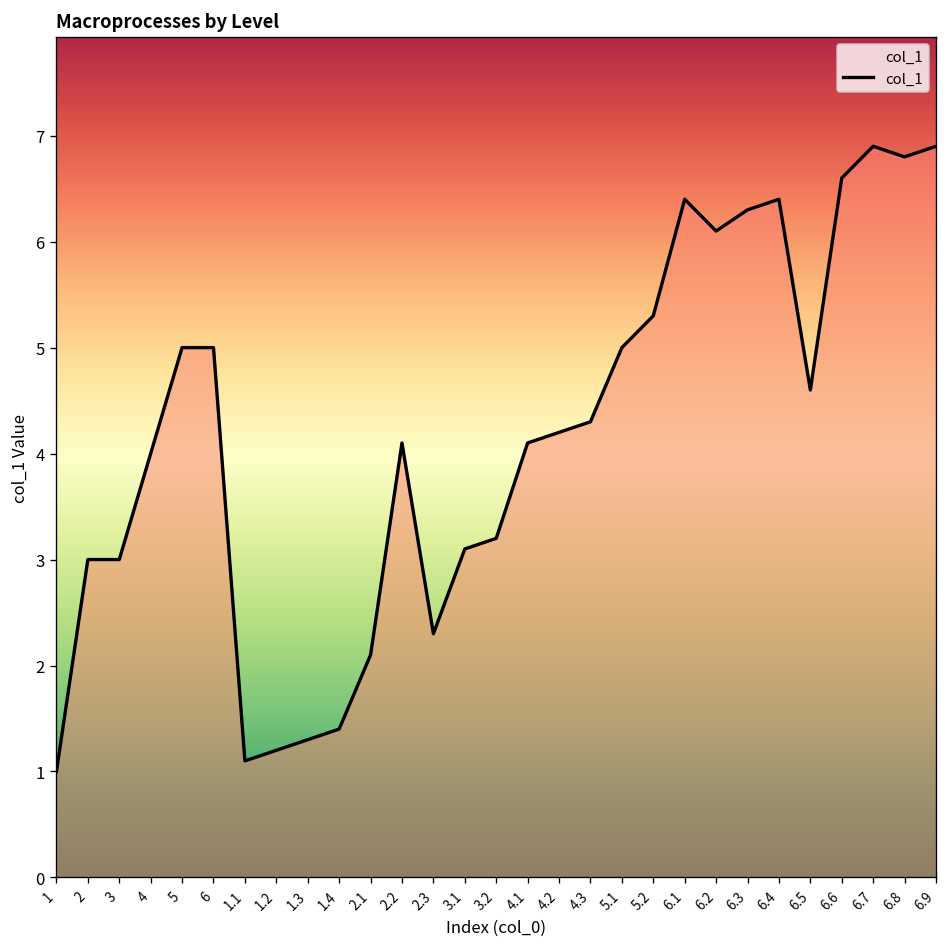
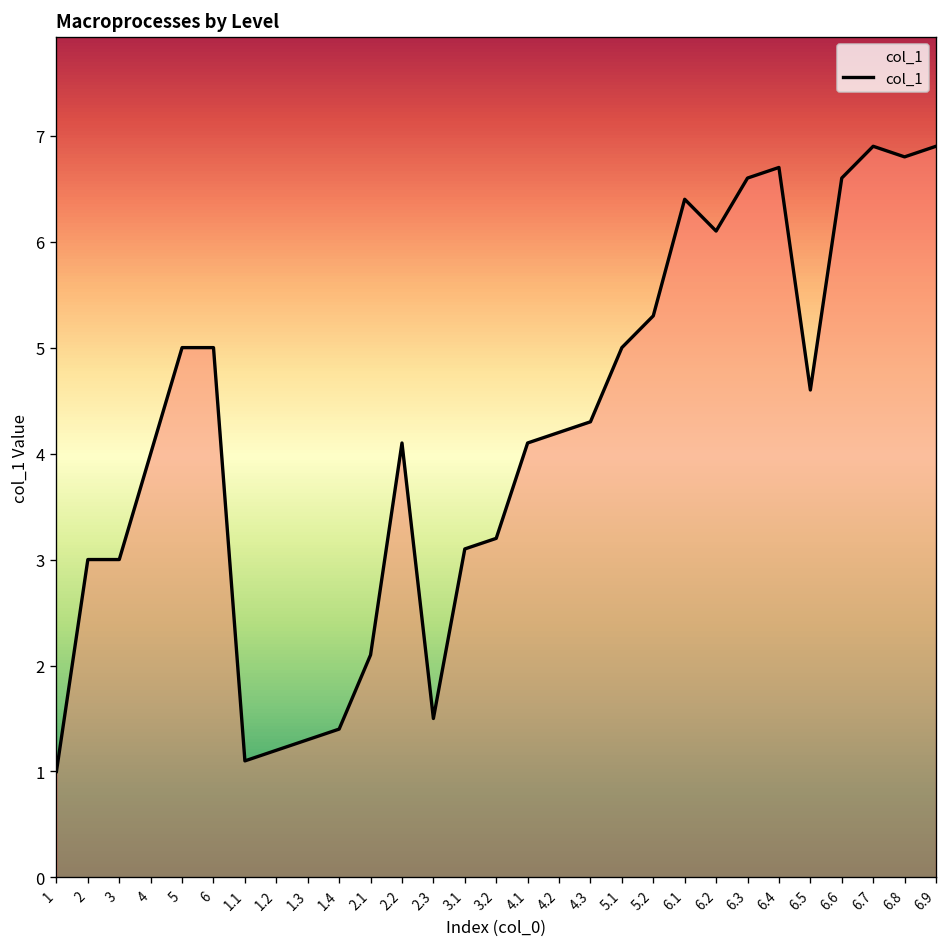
2.3: 2.3 -> 1.5
6.3: 6.3 -> 6.6
6.4: 6.4 -> 6.7
